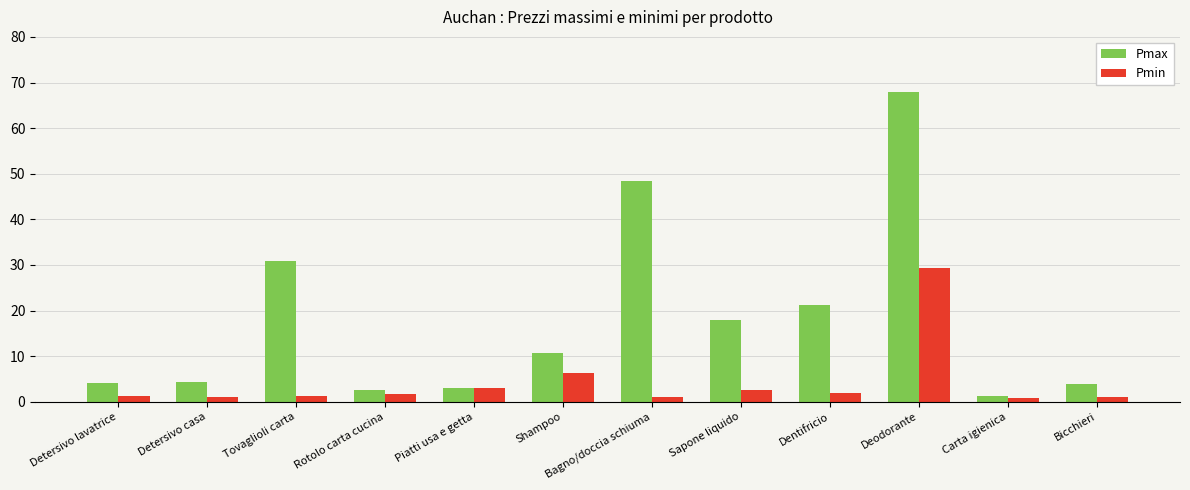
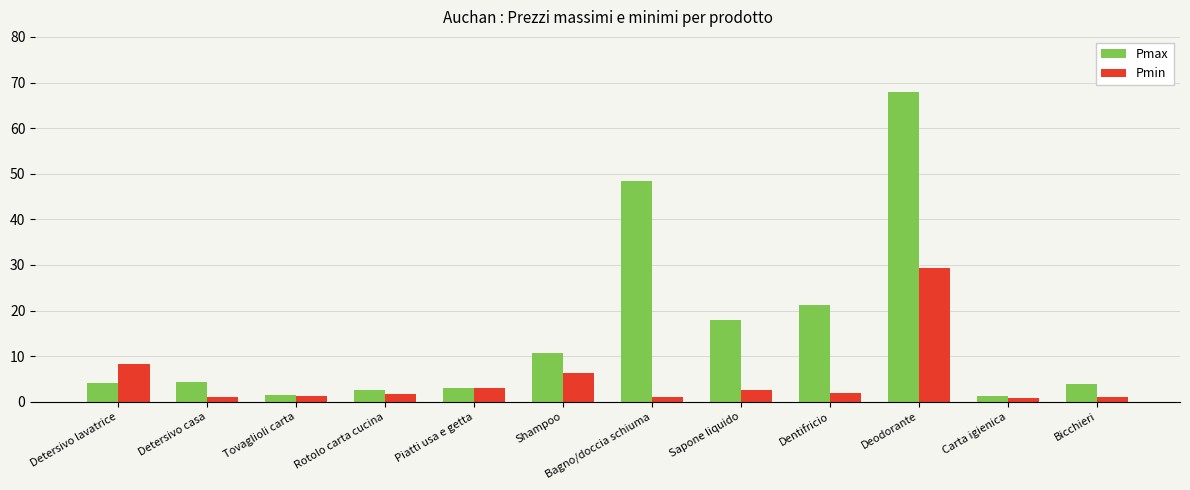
Pmin, Detersivo lavatrice: 1 -> 8
Pmax, Tovaglioli carta: 31 -> 2
